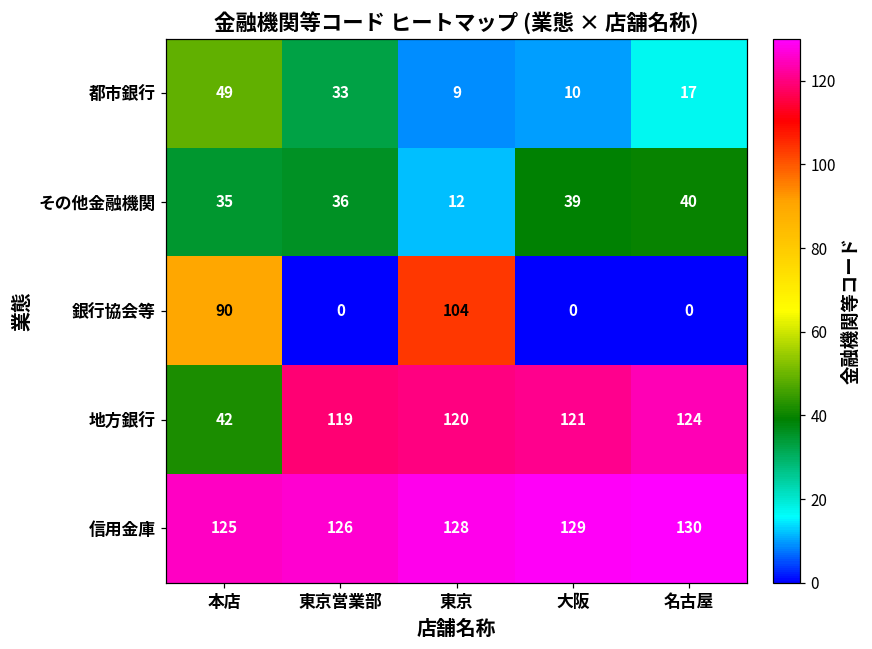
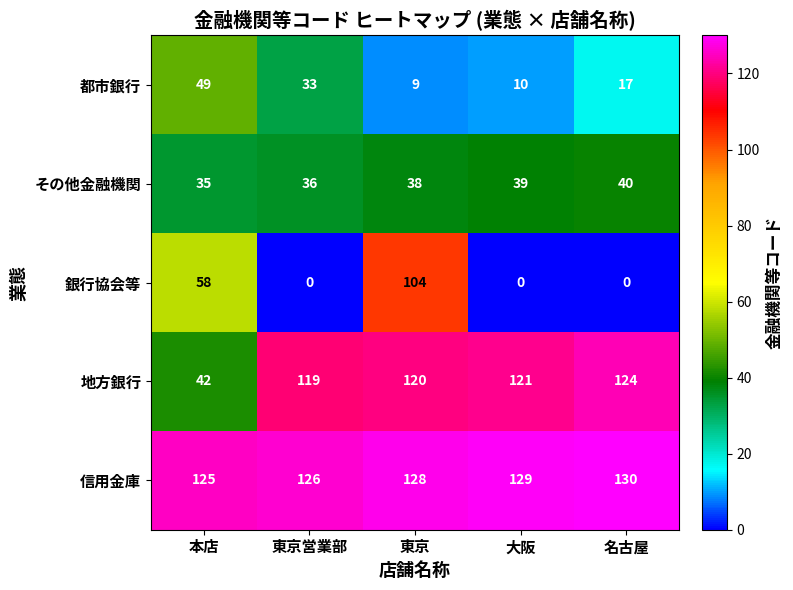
その他金融機関, 東京: 12 -> 38
銀行協会等, 本店: 90 -> 58
